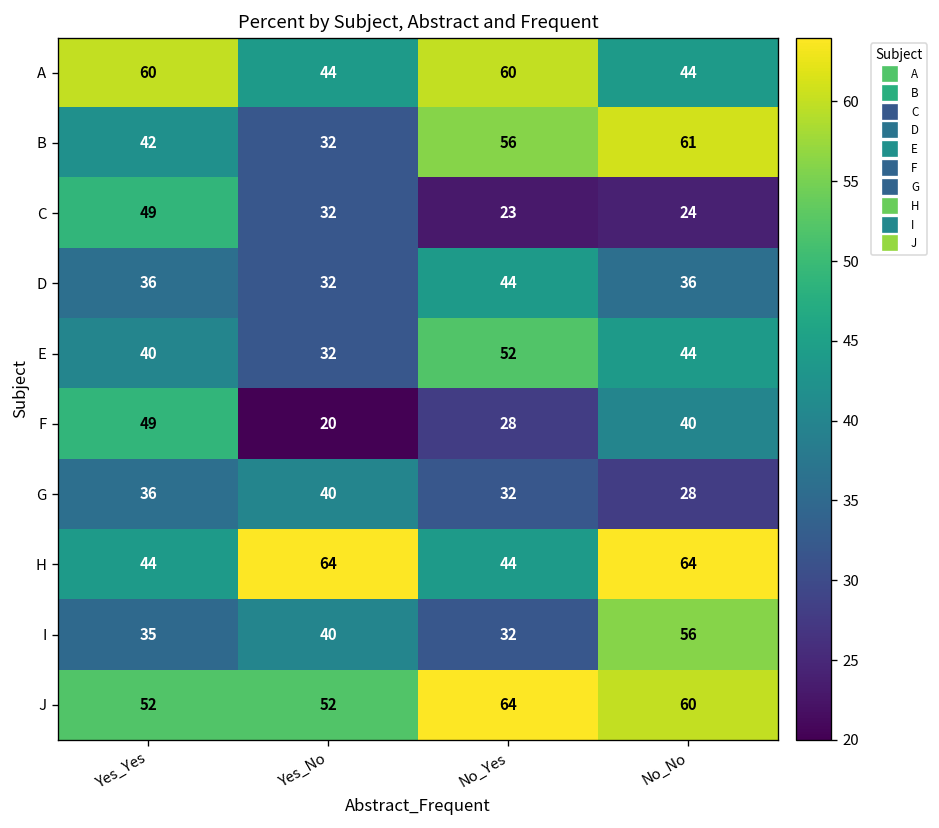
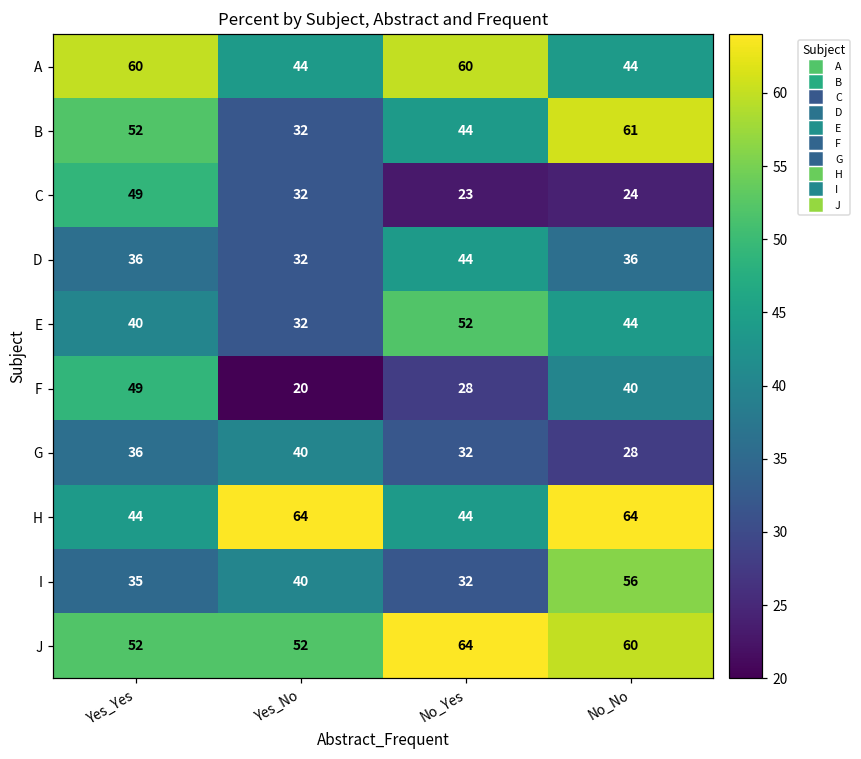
B, Yes_Yes: 42 -> 52
B, No_Yes: 56 -> 44
